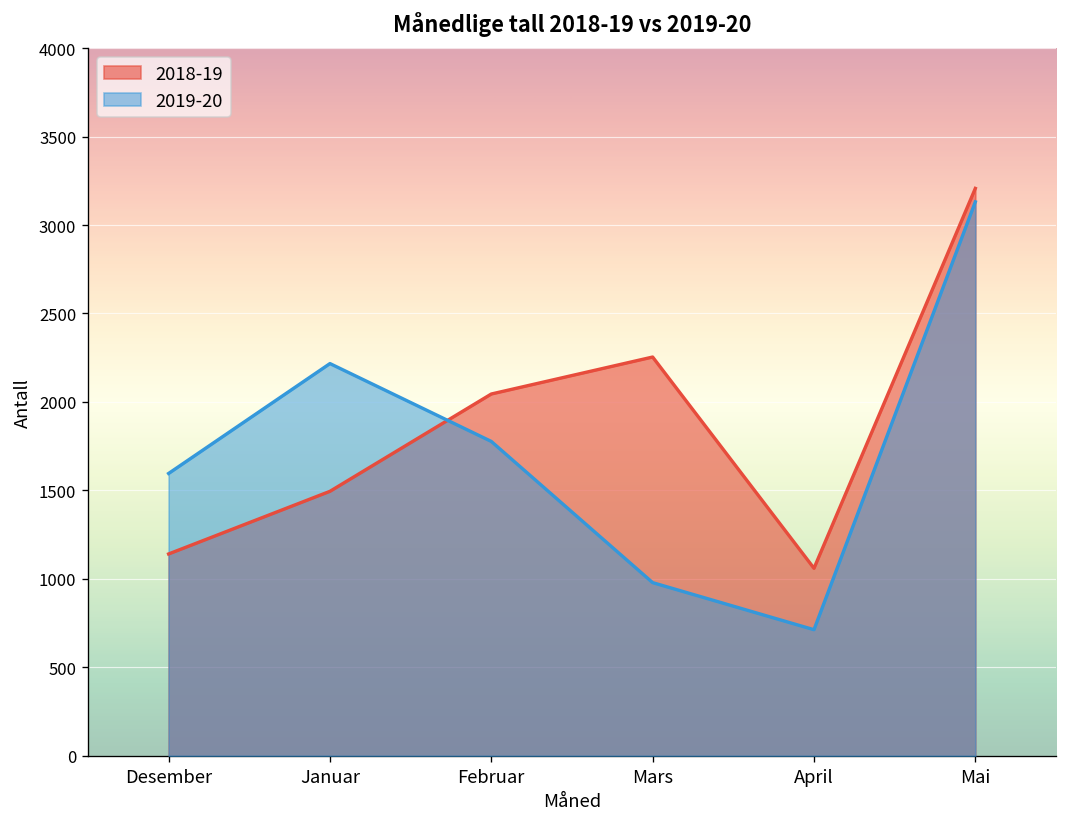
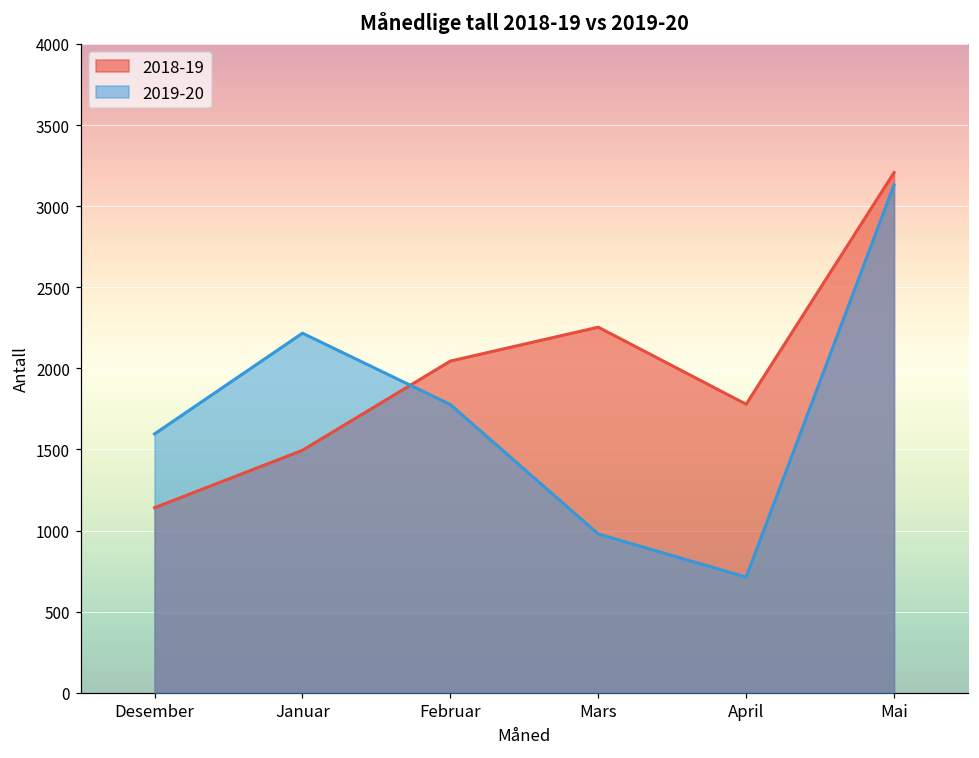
2018-19, April: 1060 -> 1780
